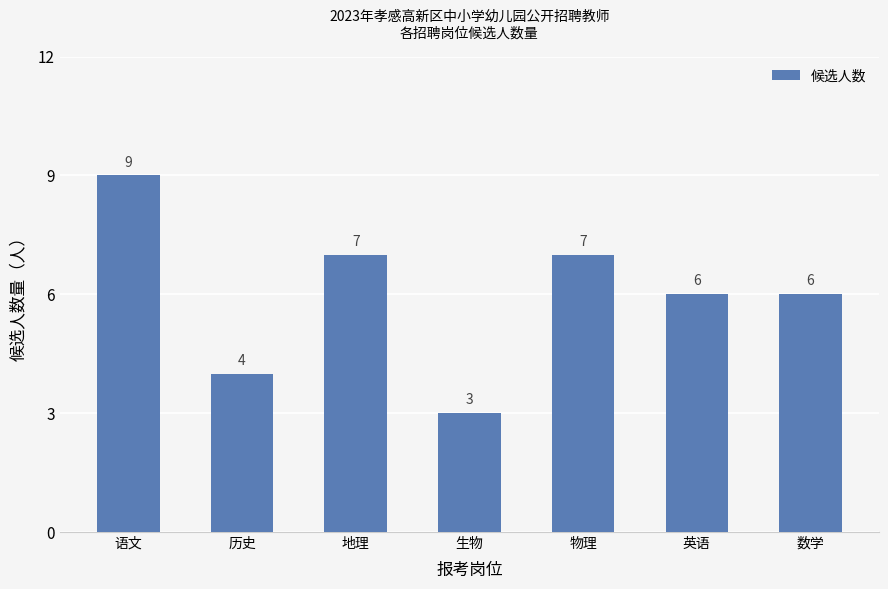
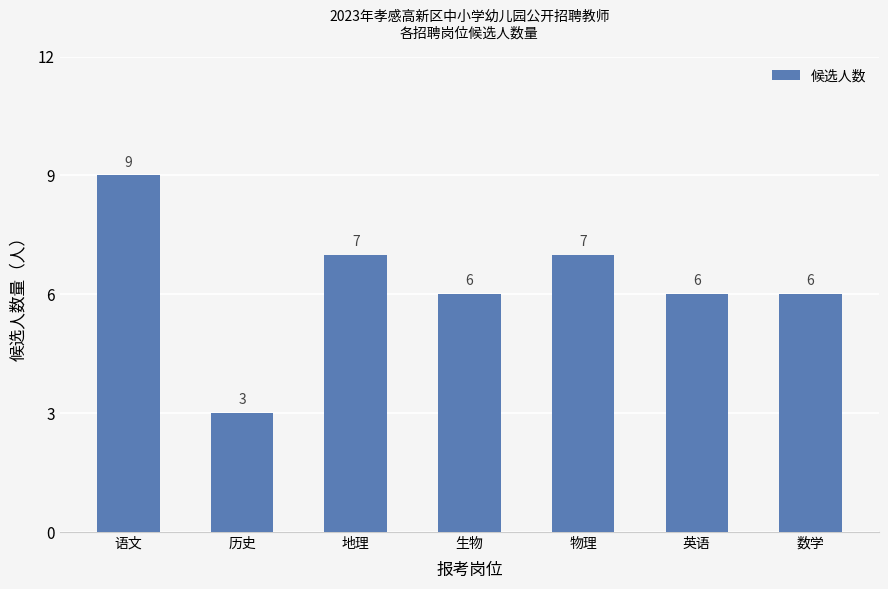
历史: 4 -> 3
生物: 3 -> 6
